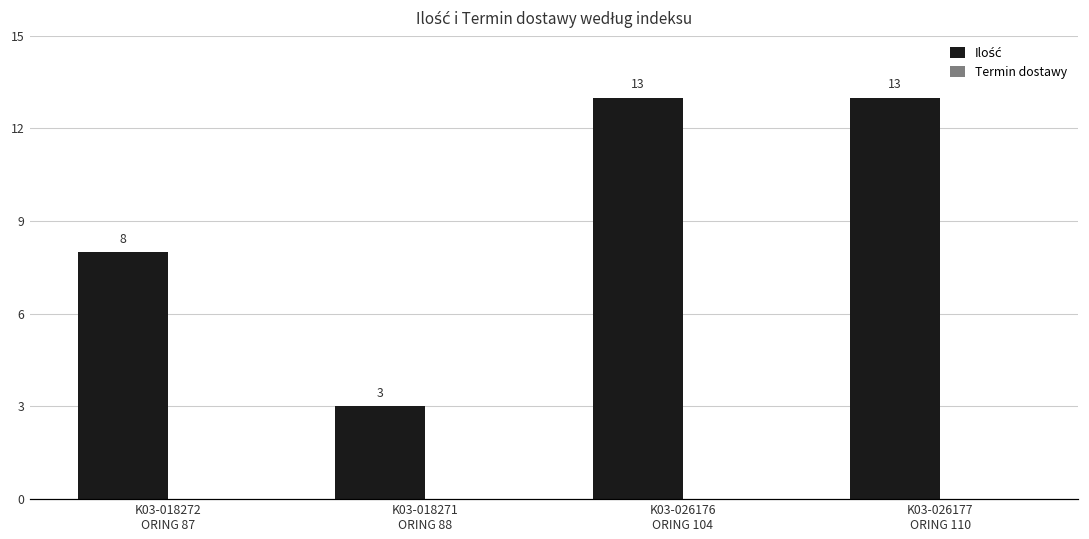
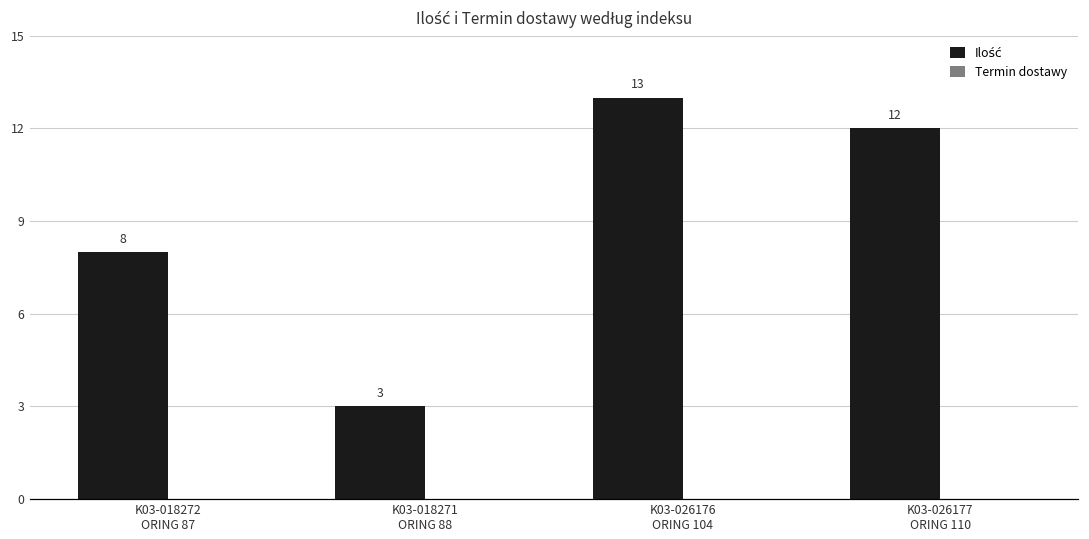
Ilość, K03-026177 ORING 110: 13 -> 12
